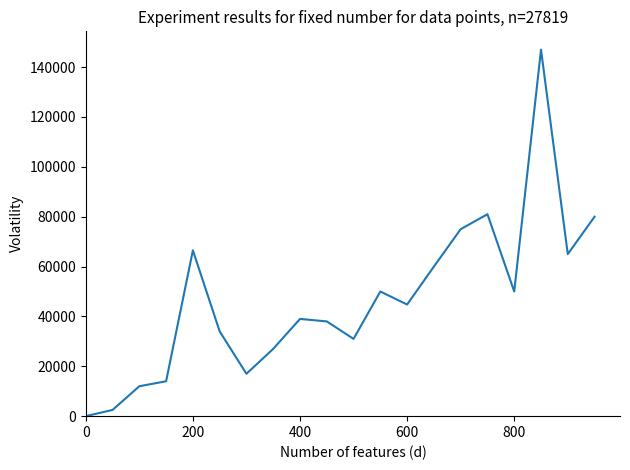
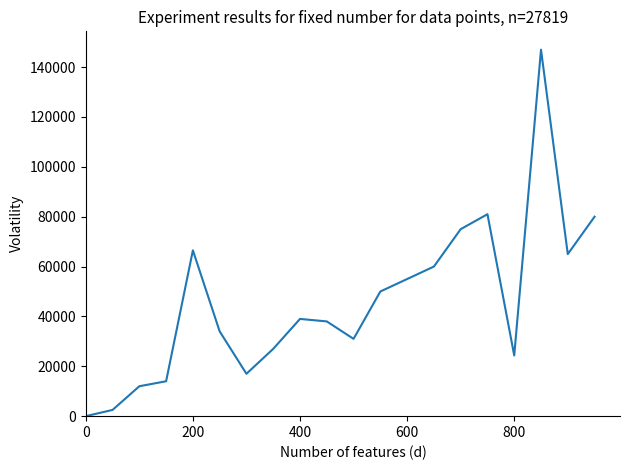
600: 45000 -> 55000
800: 50000 -> 24000
